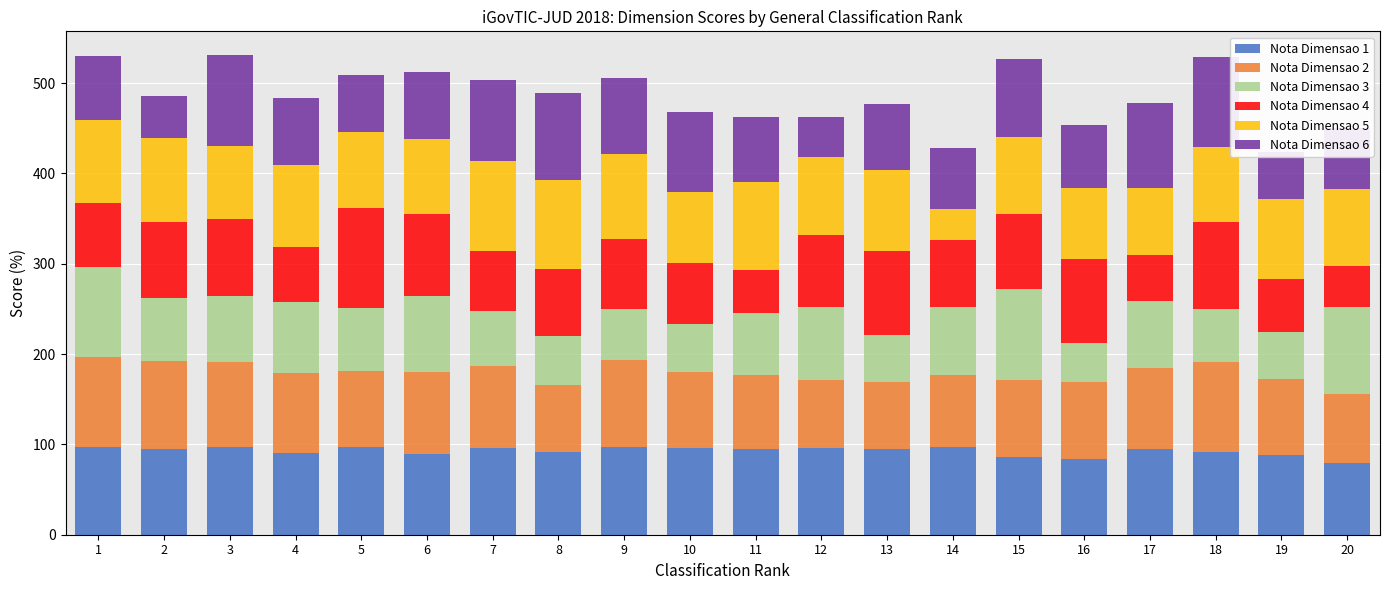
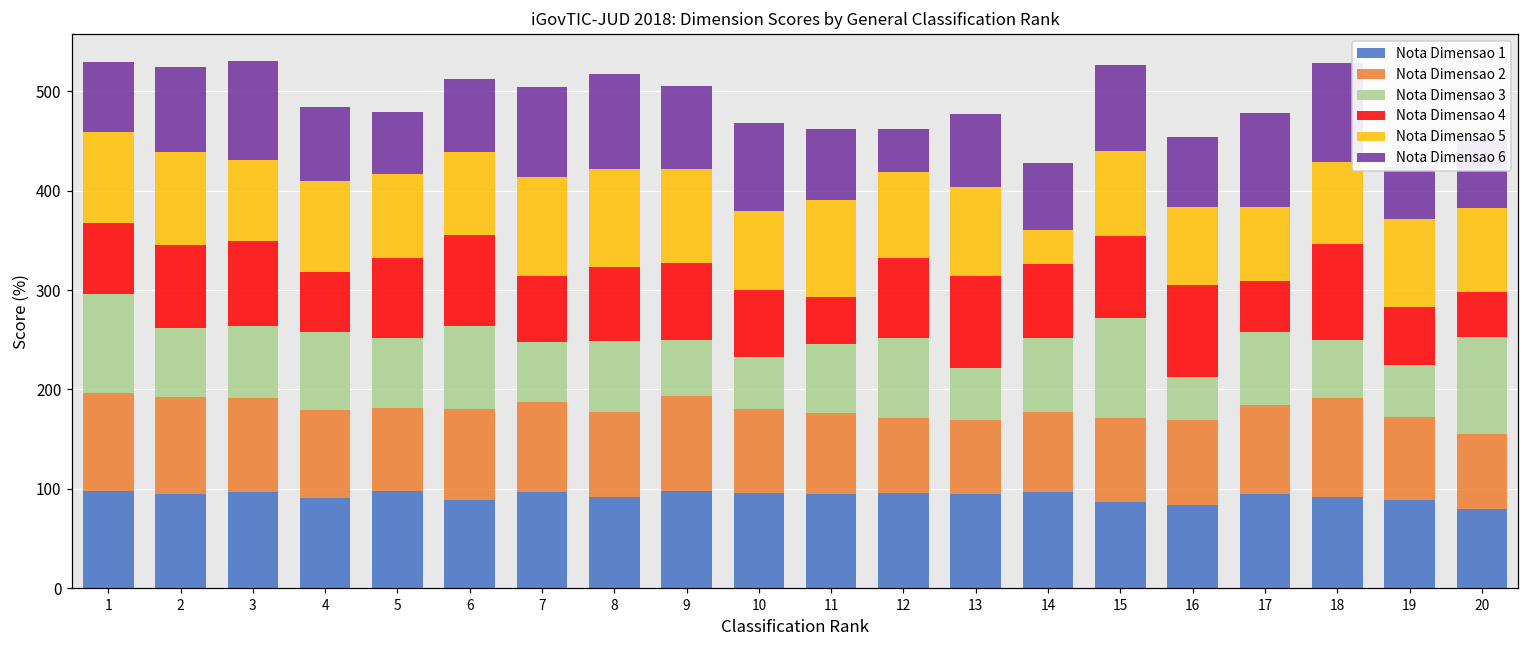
Nota Dimensao 6, 2: 50 -> 90
Nota Dimensao 4, 5: 110 -> 80
Nota Dimensao 2, 8: 70 -> 90
Nota Dimensao 3, 8: 50 -> 70
